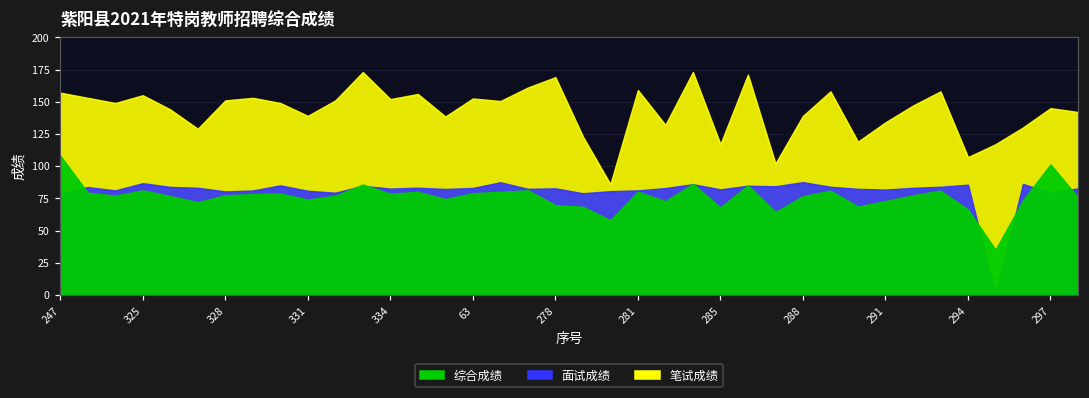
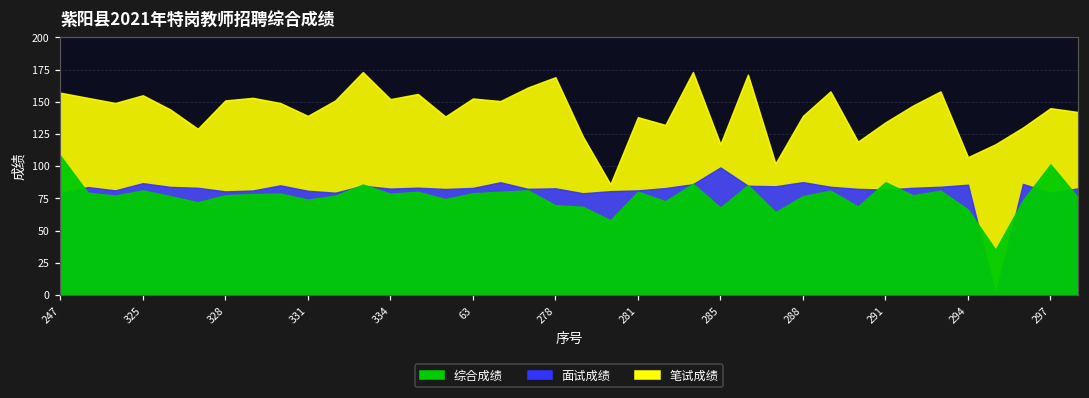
笔试成绩, 281: 159 -> 138
面试成绩, 285: 82 -> 99
综合成绩, 291: 73 -> 88
